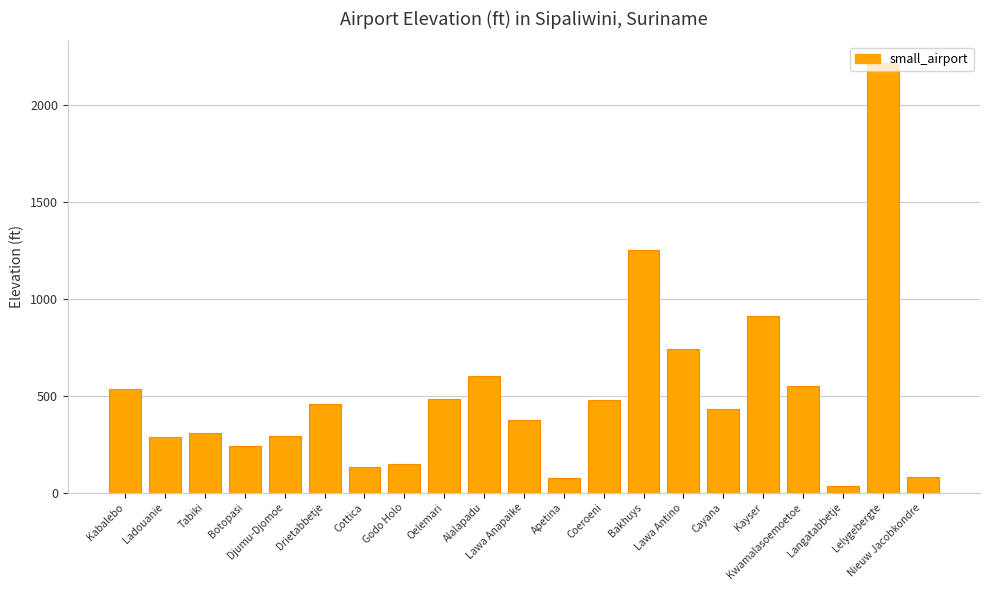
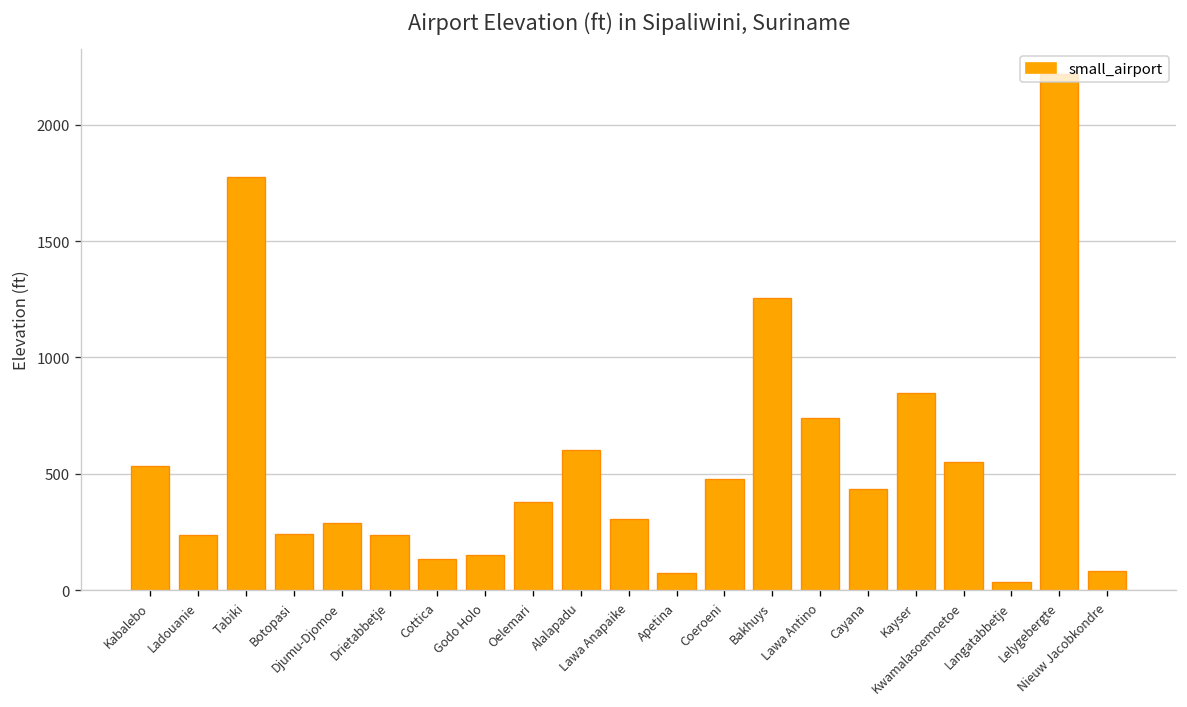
Ladouanie: 290 -> 240
Tabiki: 310 -> 1780
Drietabbetje: 460 -> 240
Oelemari: 480 -> 380
Lawa Anapaike: 370 -> 300
Kayser: 910 -> 850
